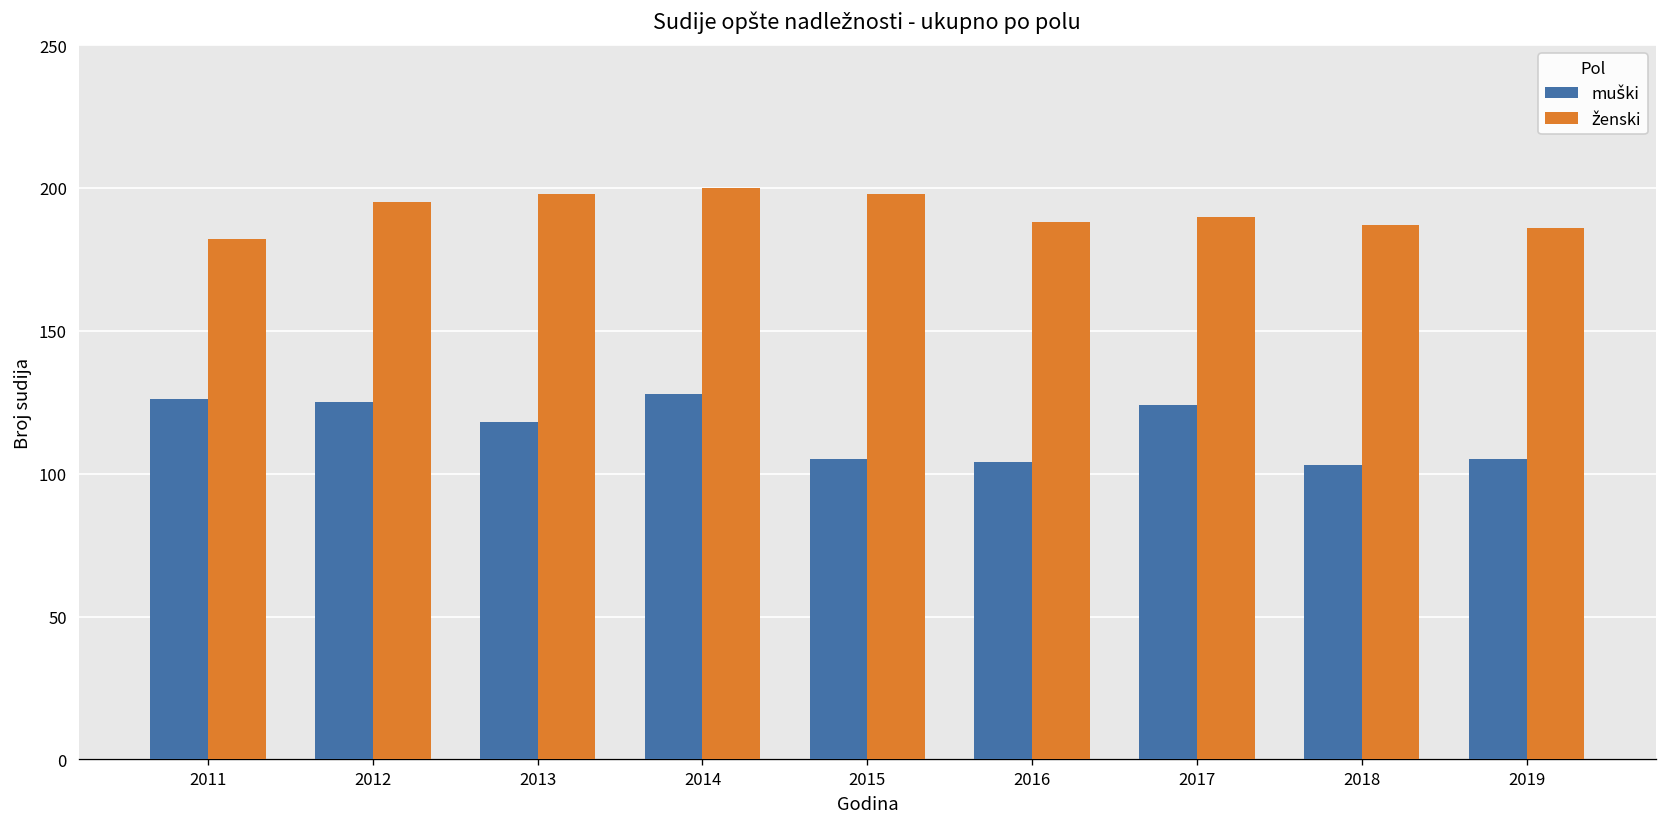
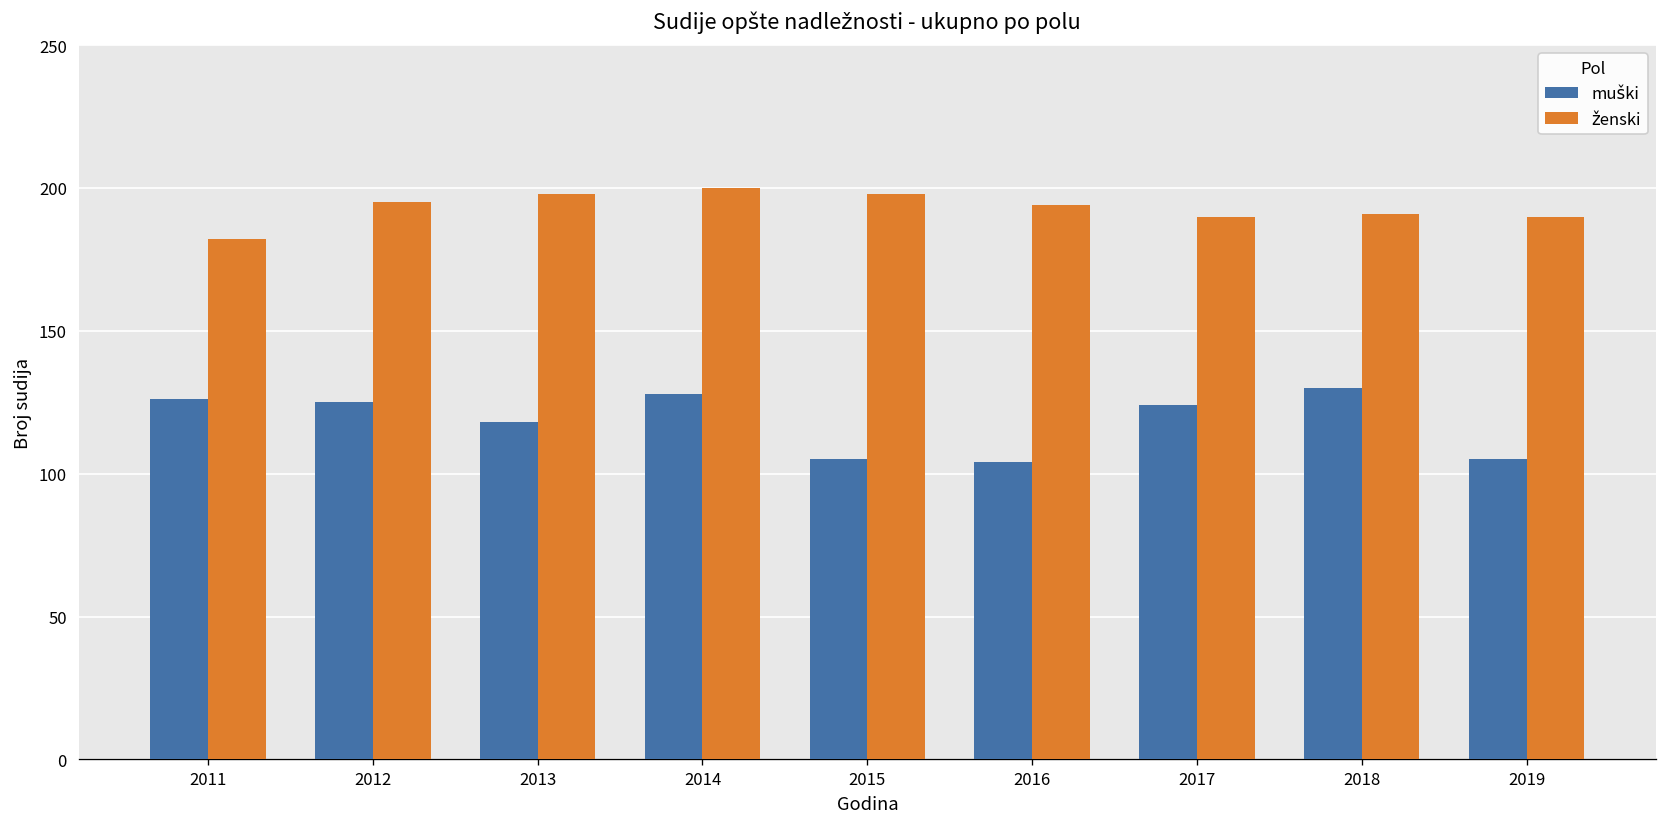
ženski, 2016: 188 -> 194
muški, 2018: 103 -> 130
ženski, 2018: 187 -> 191
ženski, 2019: 186 -> 190
